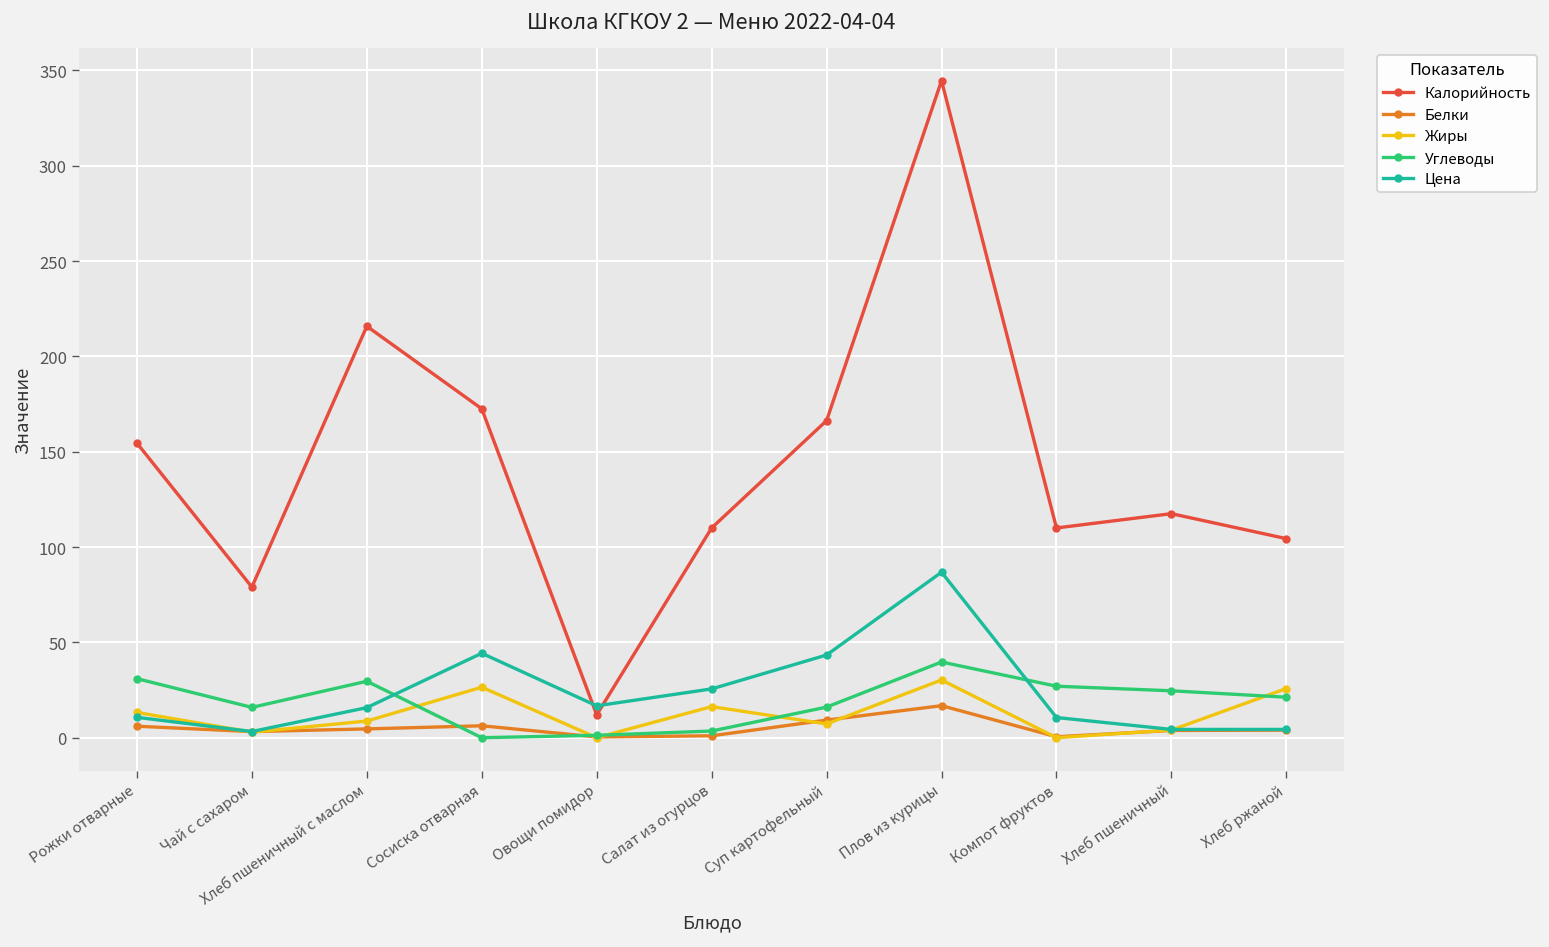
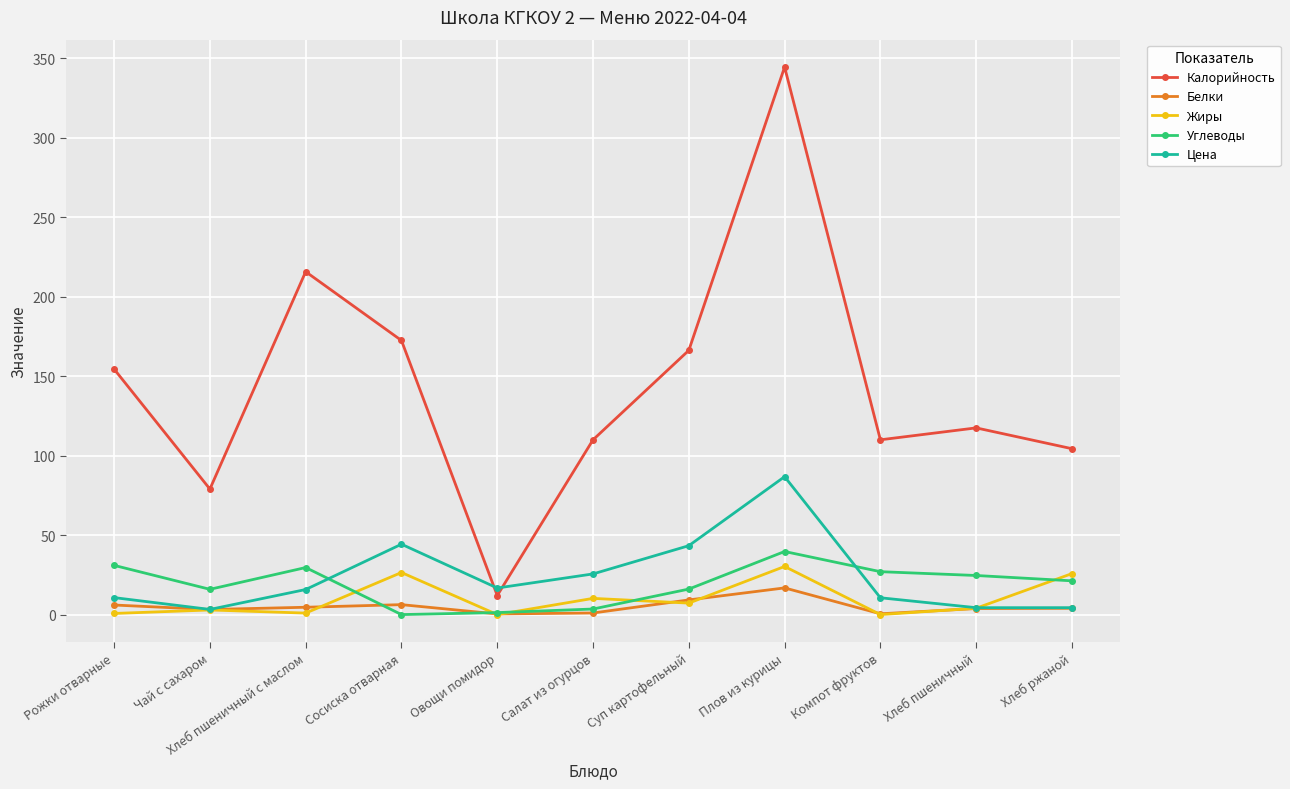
Жиры, Рожки отварные: 13 -> 1
Жиры, Хлеб пшеничный с маслом: 9 -> 1
Жиры, Салат из огурцов: 16 -> 10
